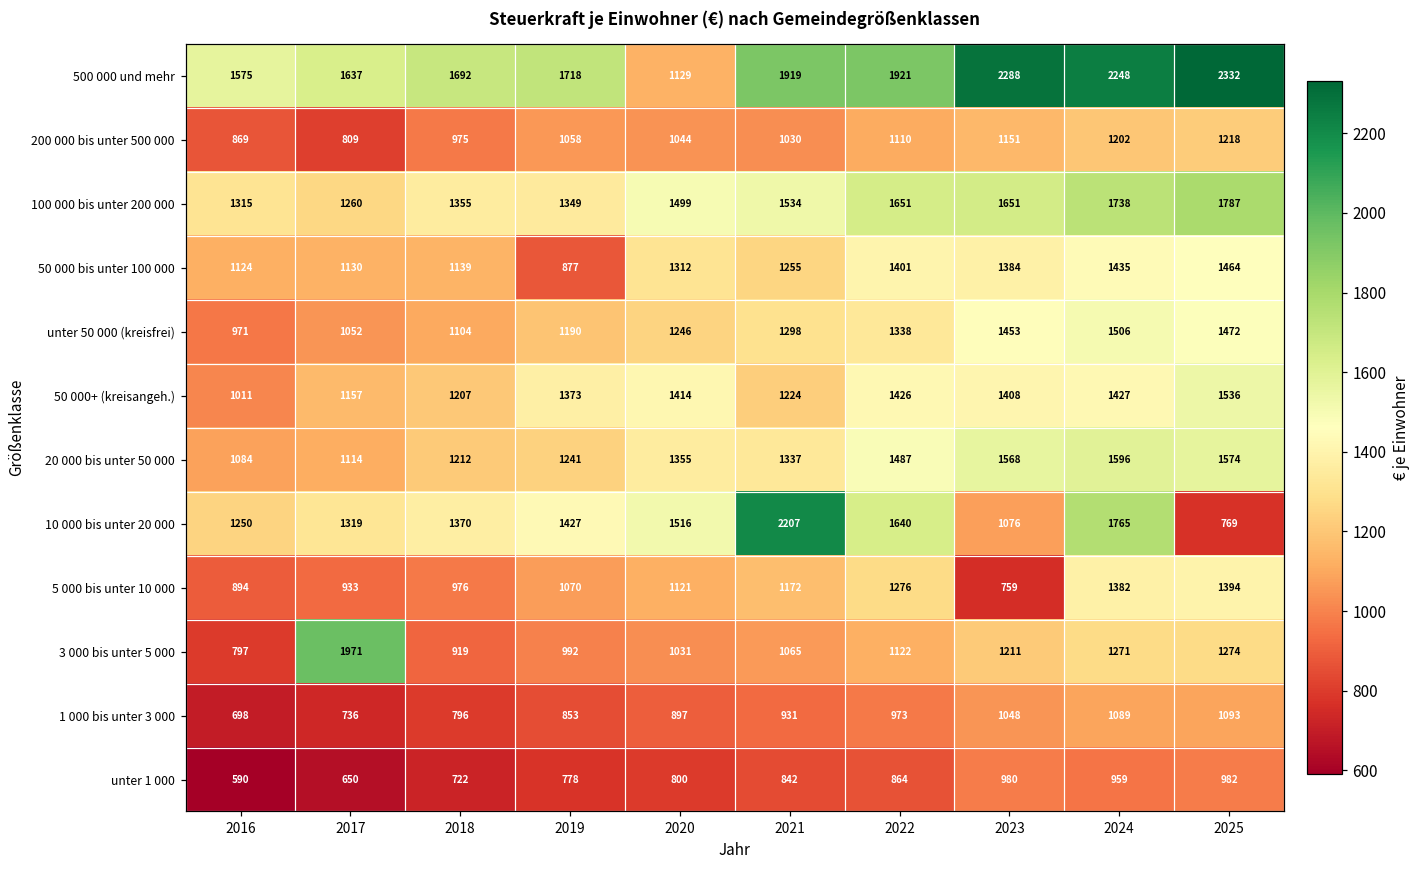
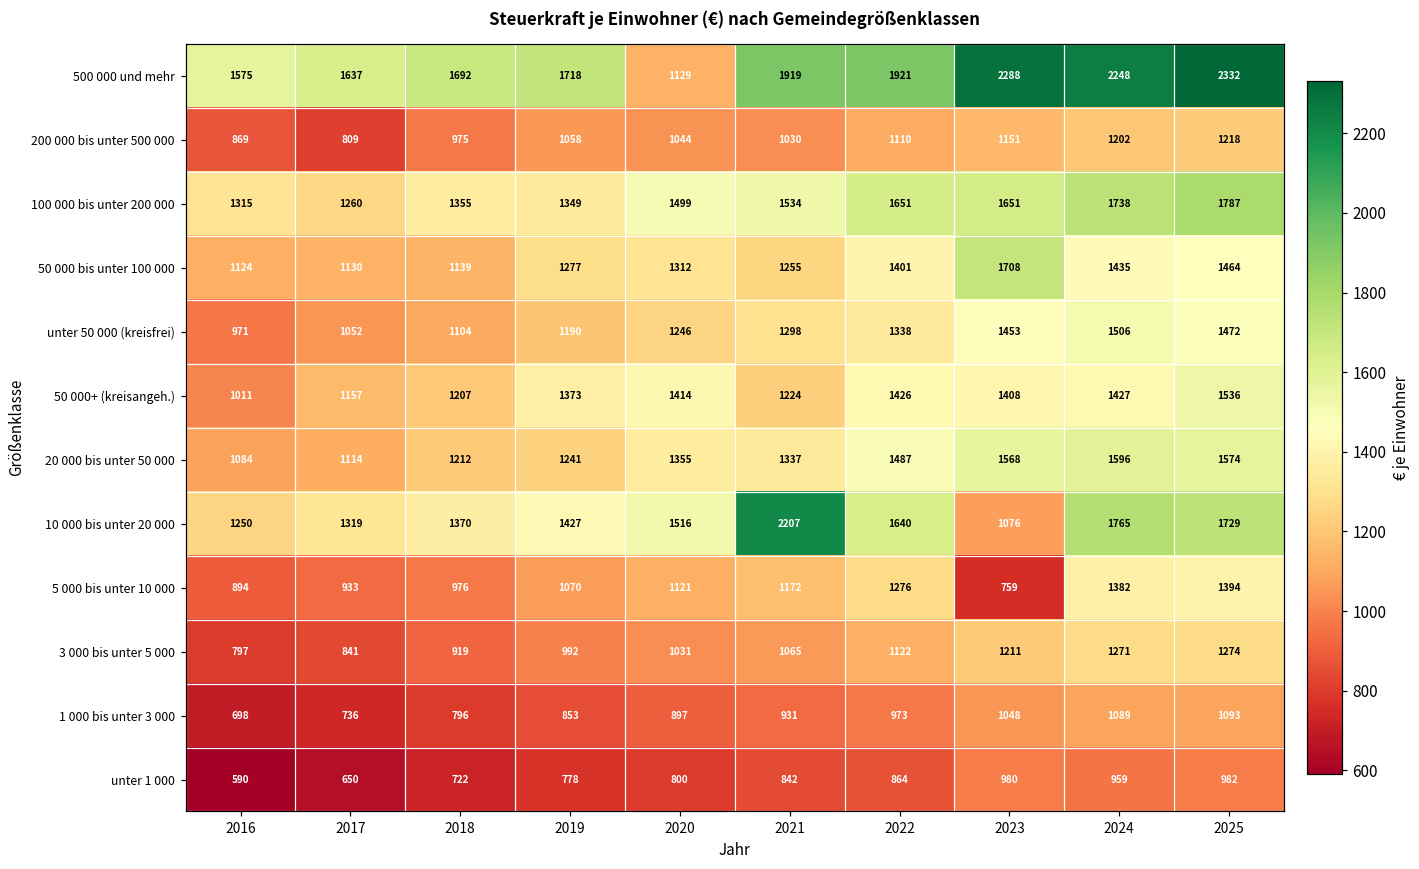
50 000 bis unter 100 000, 2019: 877 -> 1277
50 000 bis unter 100 000, 2023: 1384 -> 1708
10 000 bis unter 20 000, 2025: 769 -> 1729
3 000 bis unter 5 000, 2017: 1971 -> 841
